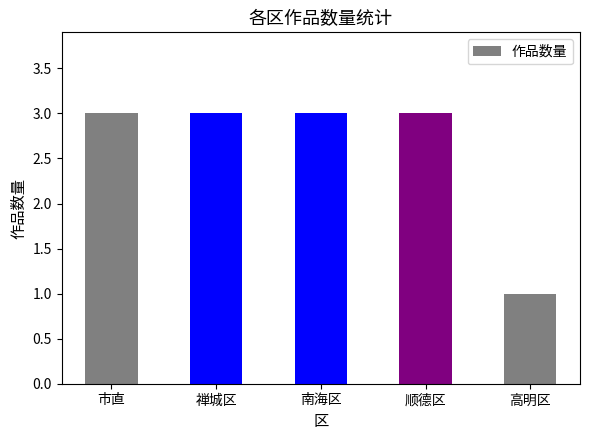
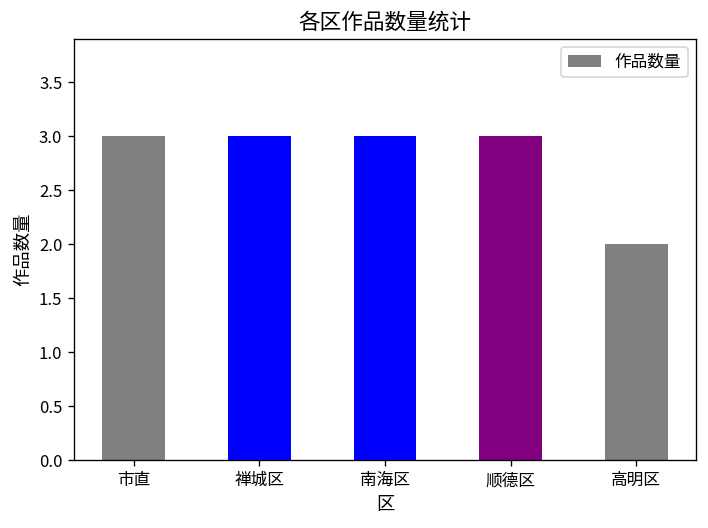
高明区: 1 -> 2
